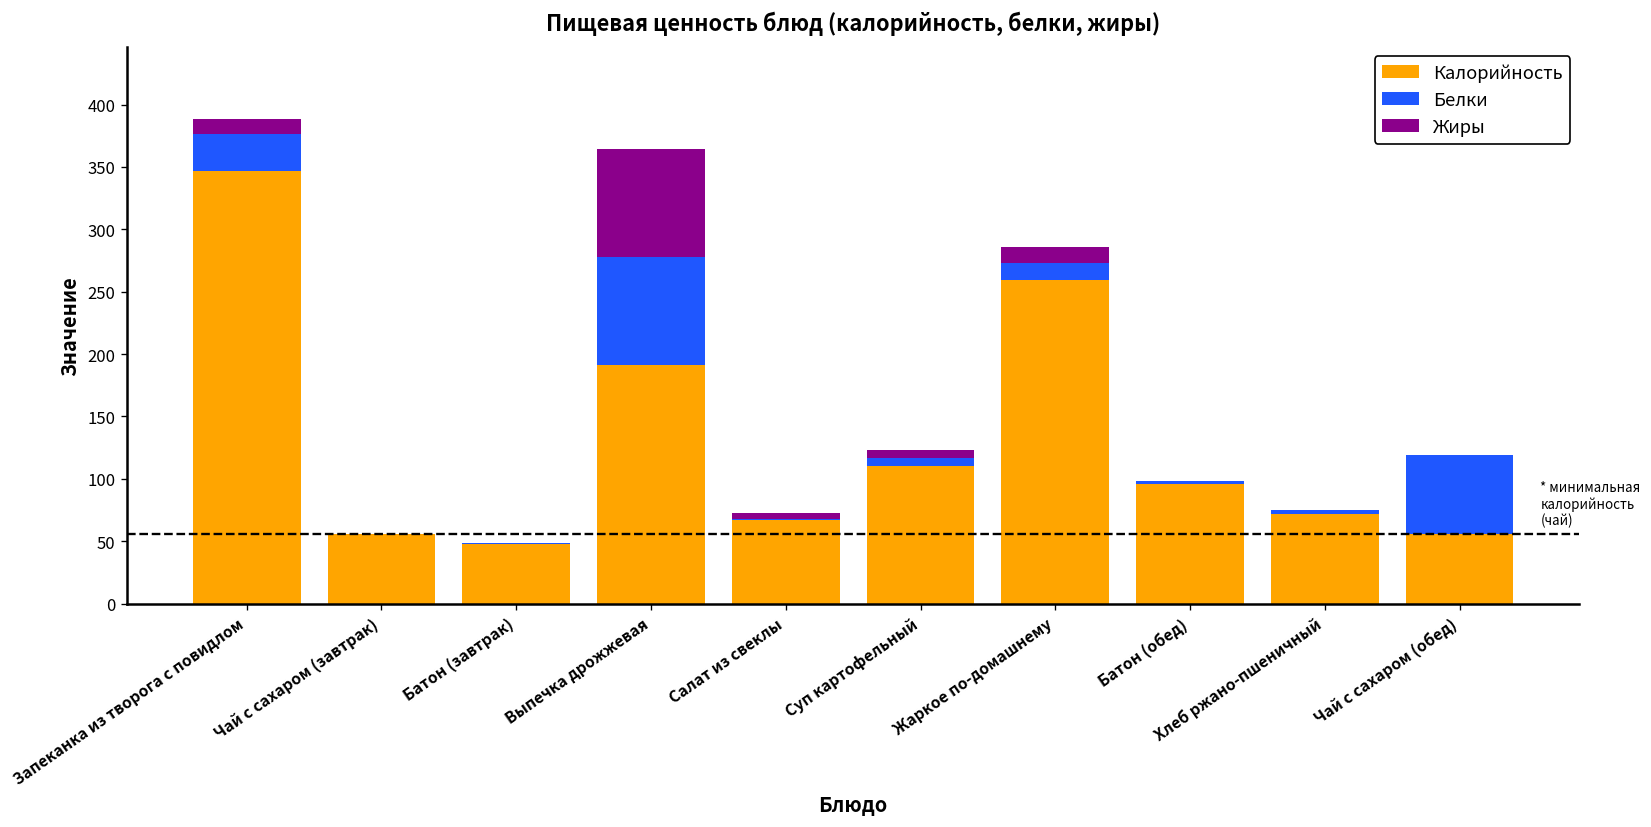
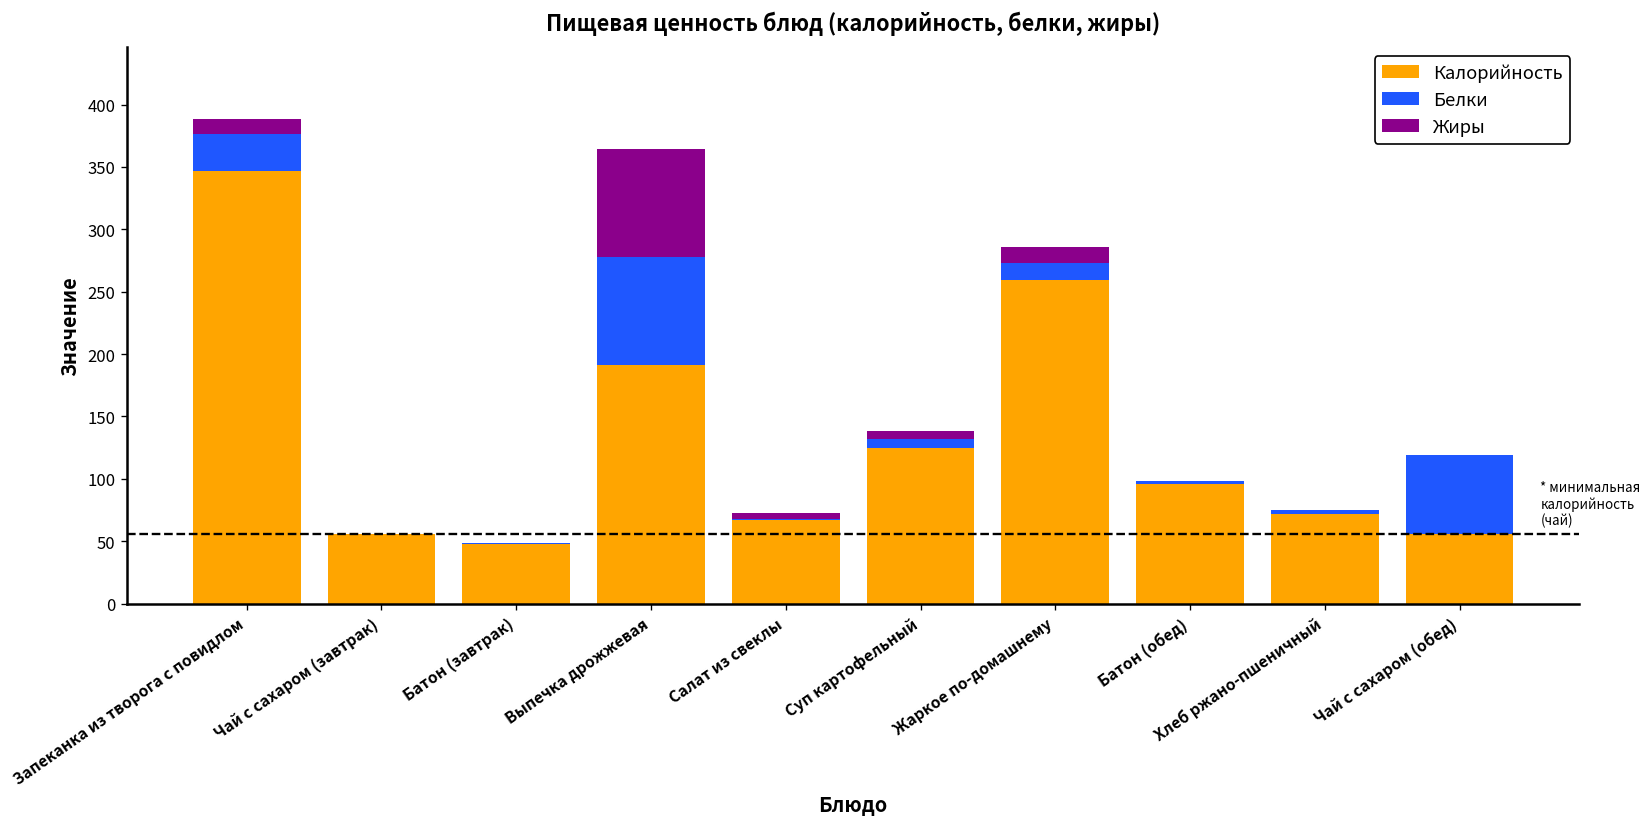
Калорийность, Суп картофельный: 110 -> 125
